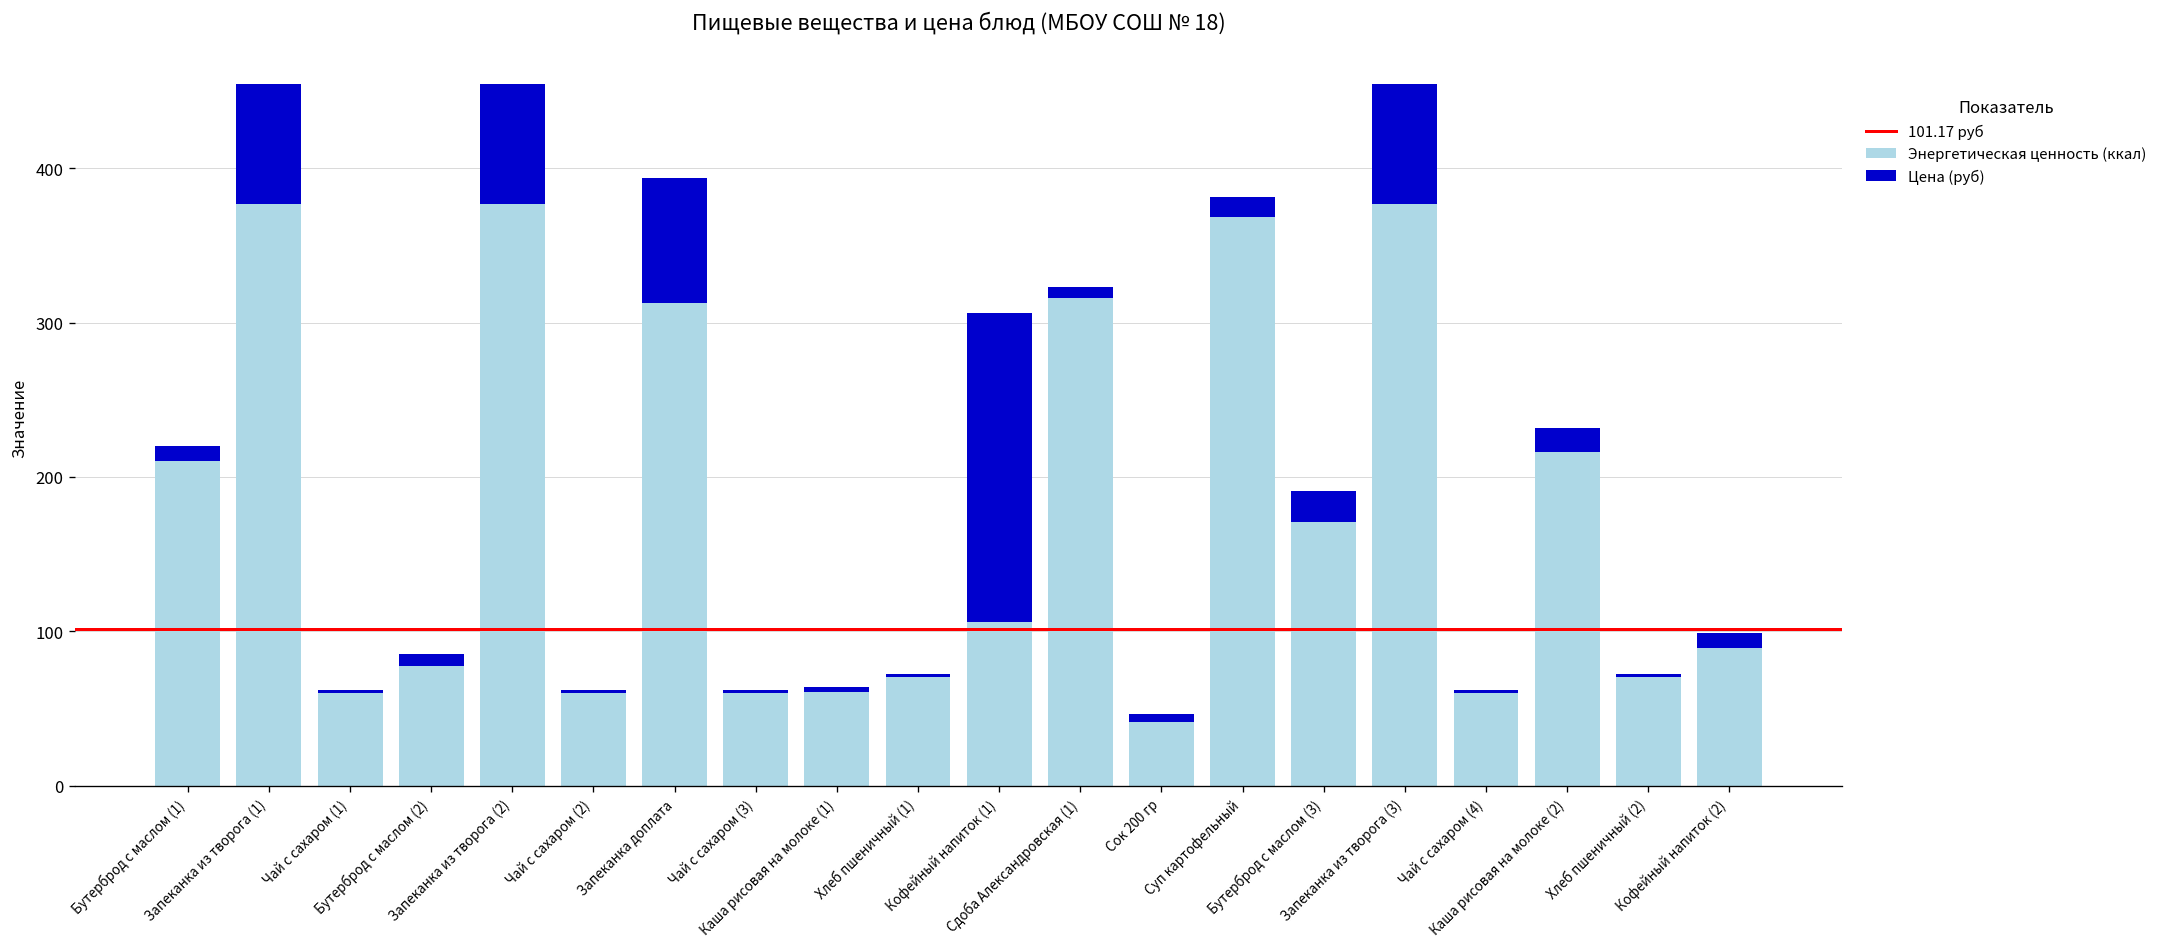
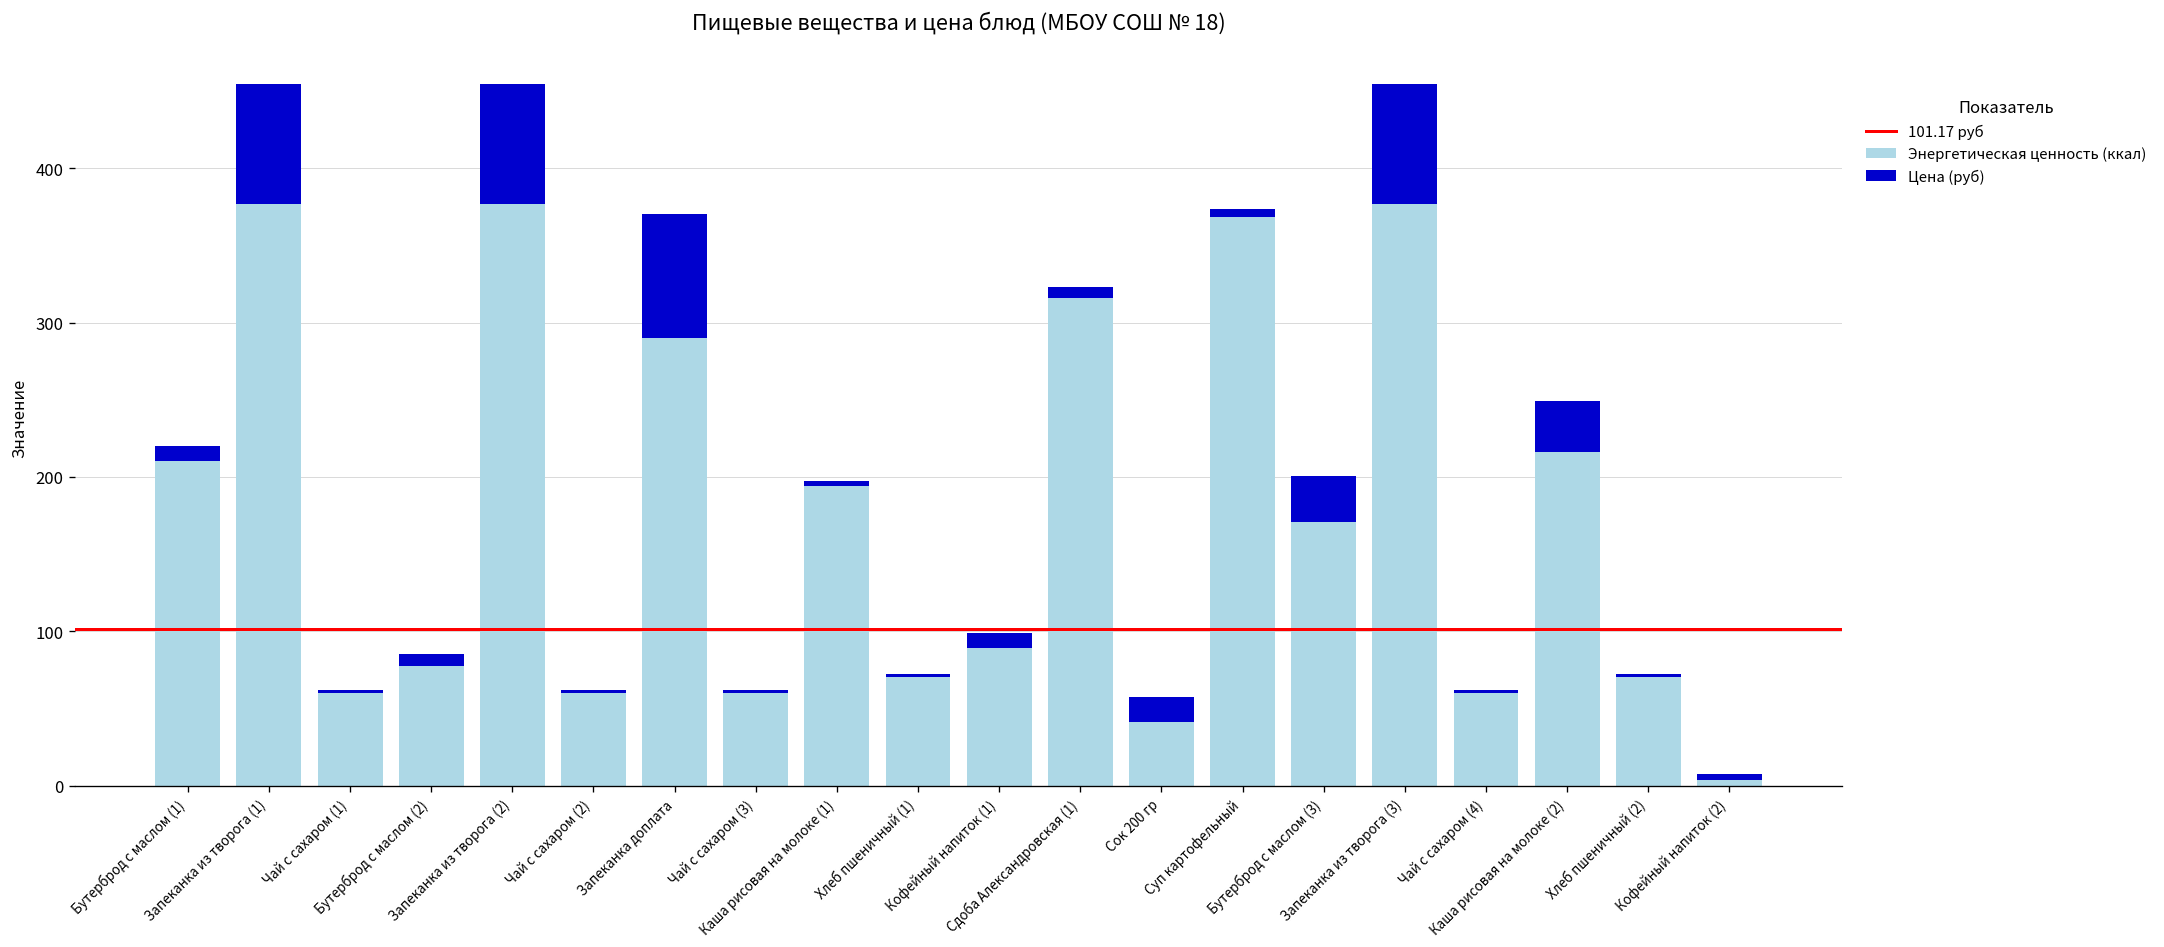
Энергетическая ценность (ккал), Запеканка доплата: 313 -> 290
Энергетическая ценность (ккал), Каша рисовая на молоке (1): 61 -> 194
Энергетическая ценность (ккал), Кофейный напиток (1): 106 -> 89
Цена (руб), Кофейный напиток (1): 200 -> 10
Цена (руб), Сок 200 гр: 5 -> 16
Цена (руб), Суп картофельный: 13 -> 5
Цена (руб), Бутерброд с маслом (3): 21 -> 30
Цена (руб), Каша рисовая на молоке (2): 16 -> 33
Энергетическая ценность (ккал), Кофейный напиток (2): 89 -> 4
Цена (руб), Кофейный напиток (2): 10 -> 4
